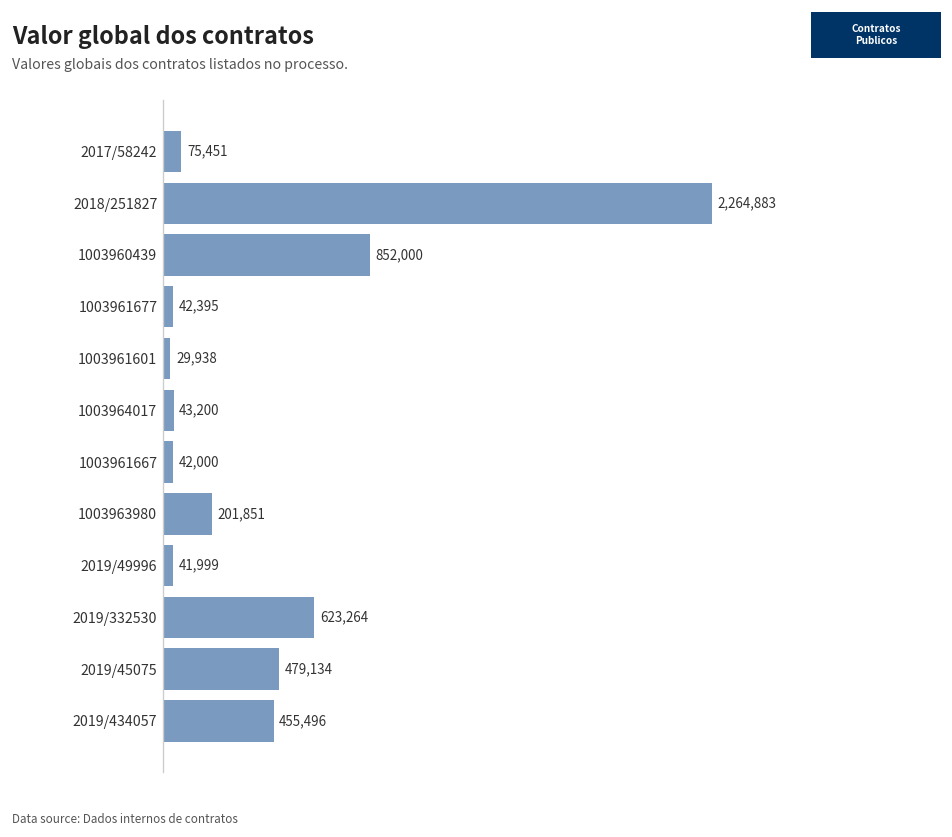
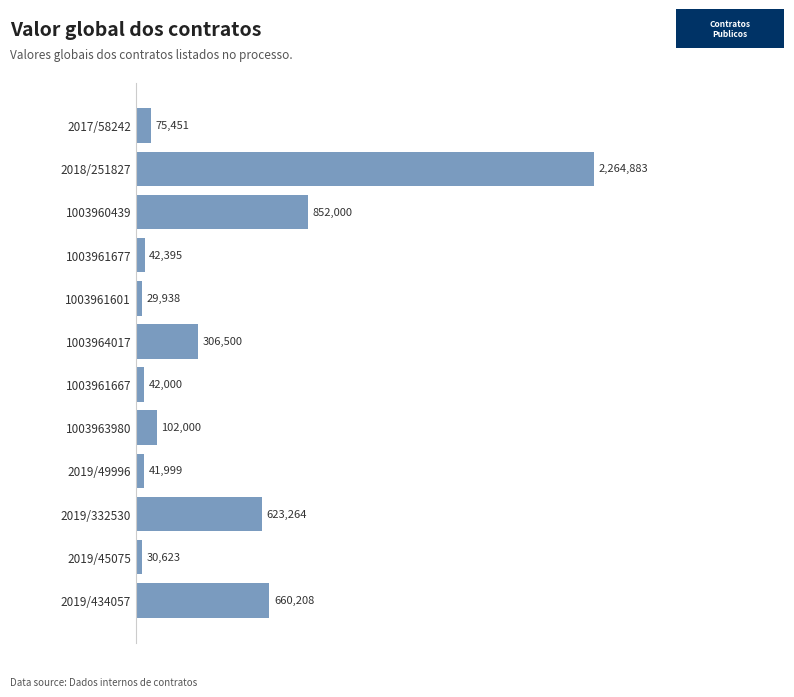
1003964017: 43,200 -> 306,500
1003963980: 201,851 -> 102,000
2019/45075: 479,134 -> 30,623
2019/434057: 455,496 -> 660,208
